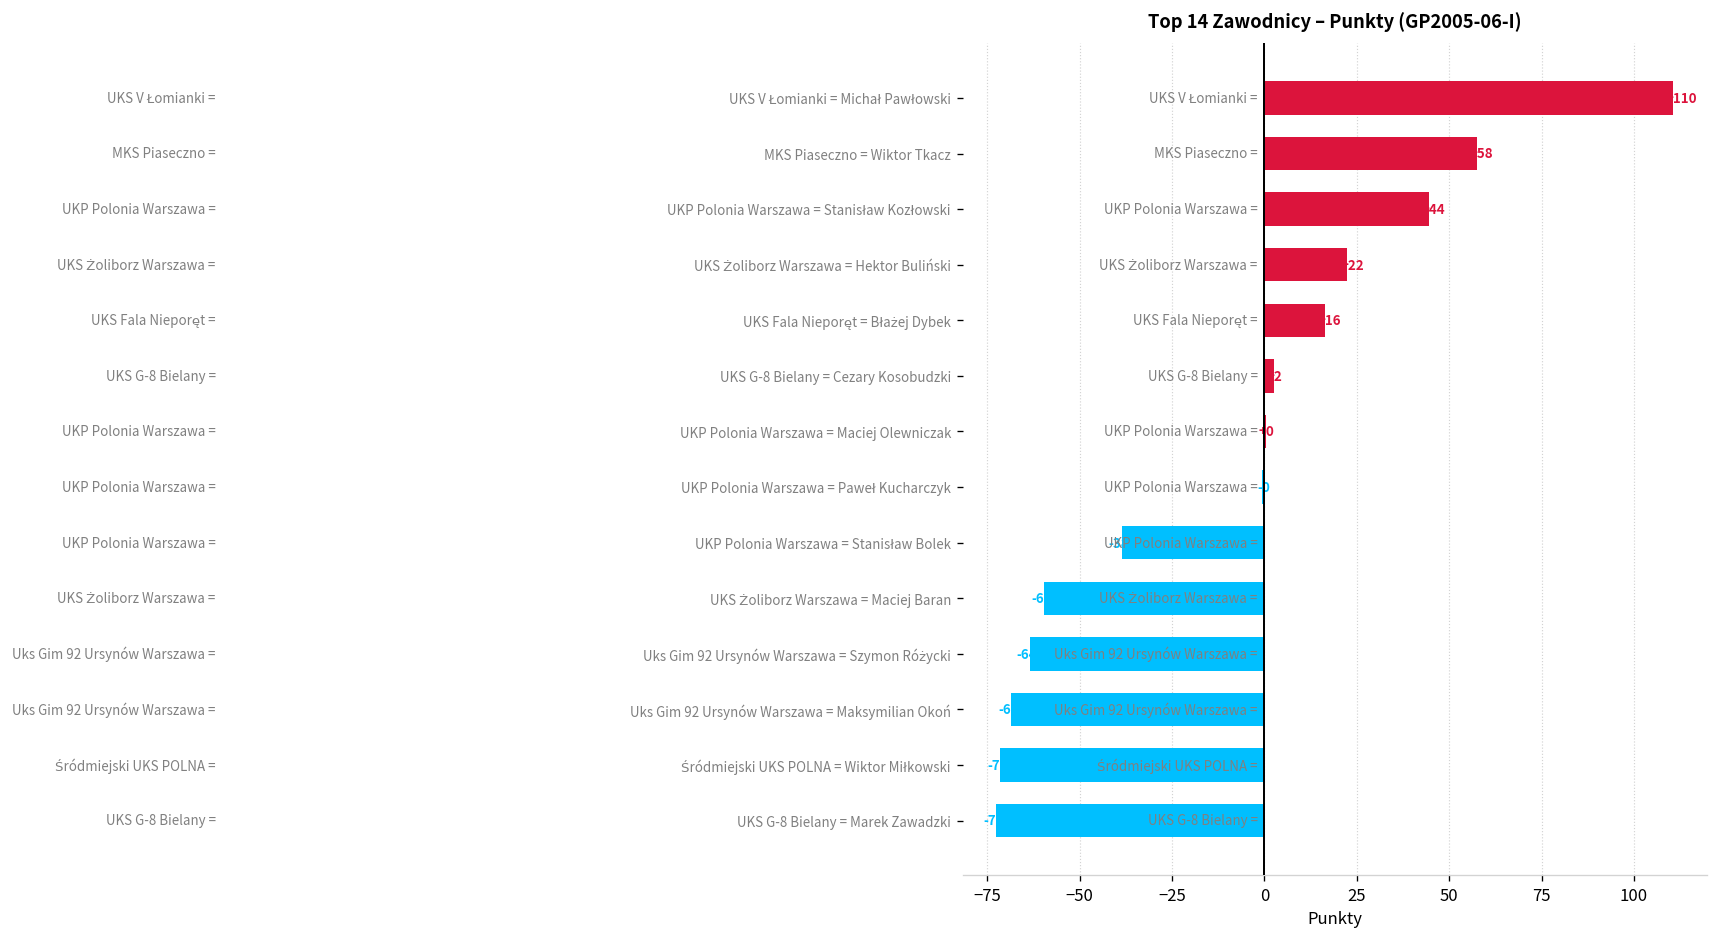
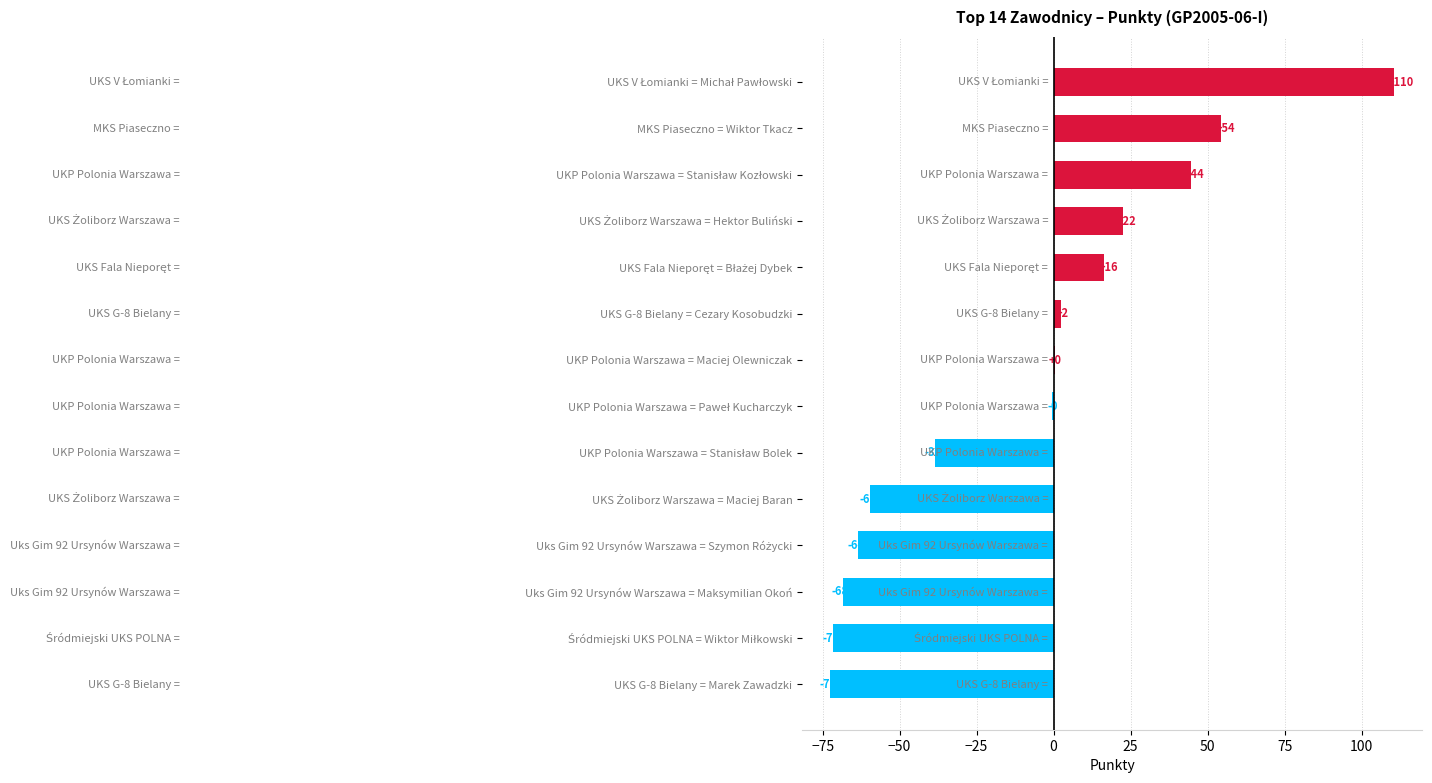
MKS Piaseczno = Wiktor Tkacz: +58 -> +54
